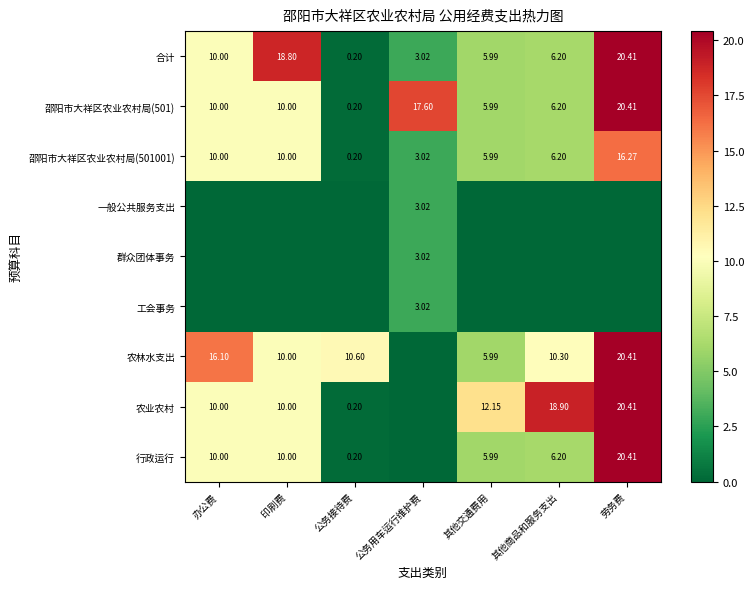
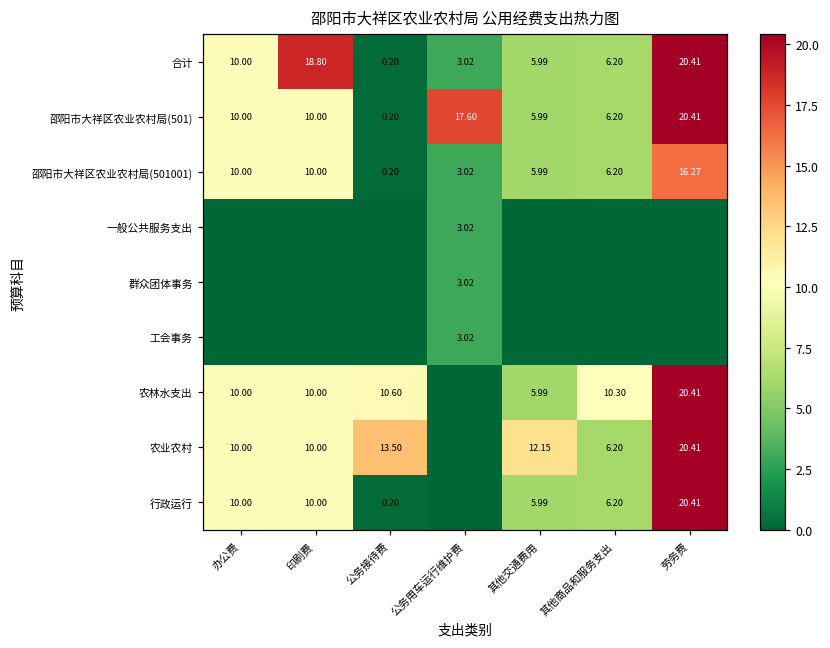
农林水支出, 办公费: 16.10 -> 10.00
农业农村, 公务接待费: 0.20 -> 13.50
农业农村, 其他商品和服务支出: 18.90 -> 6.20
